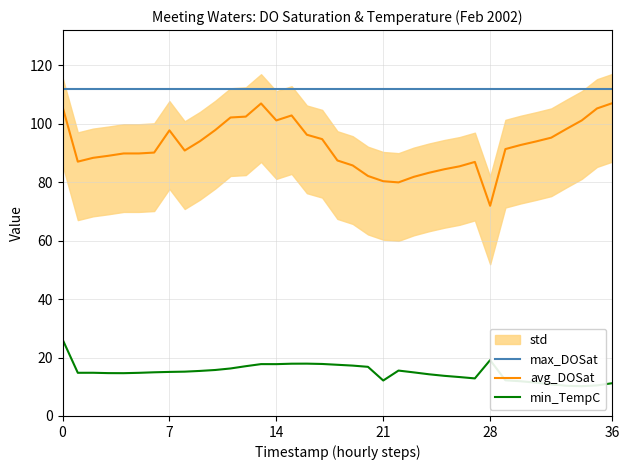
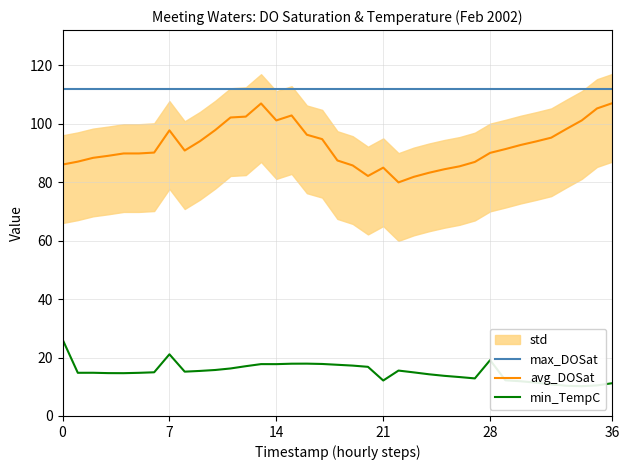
avg_DOSat, 0: 106 -> 86
min_TempC, 7: 15 -> 21
avg_DOSat, 21: 80 -> 85
avg_DOSat, 28: 72 -> 90
